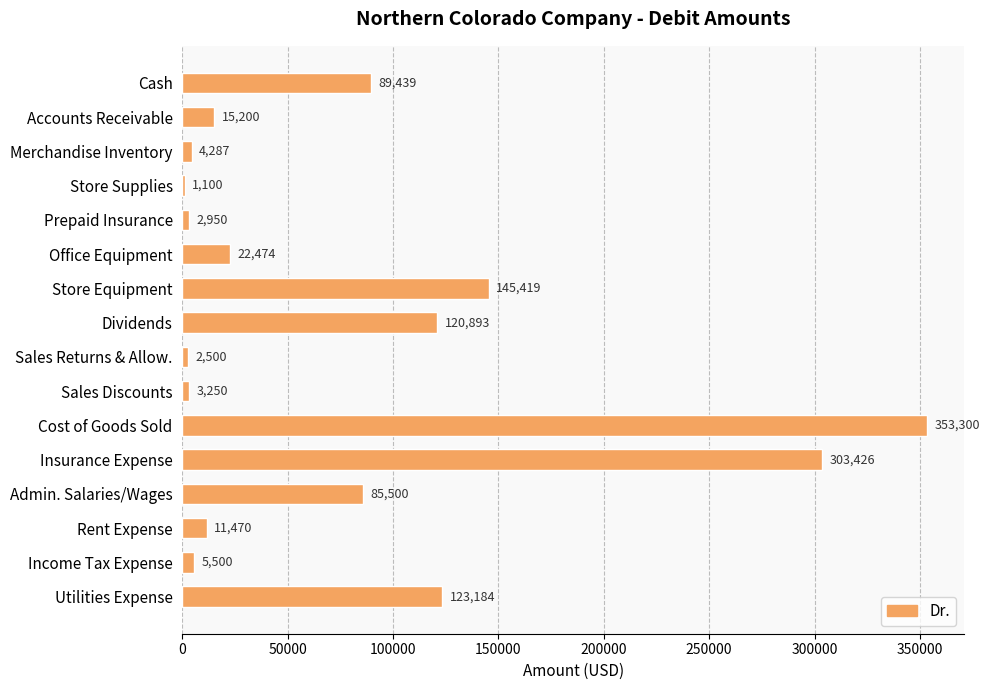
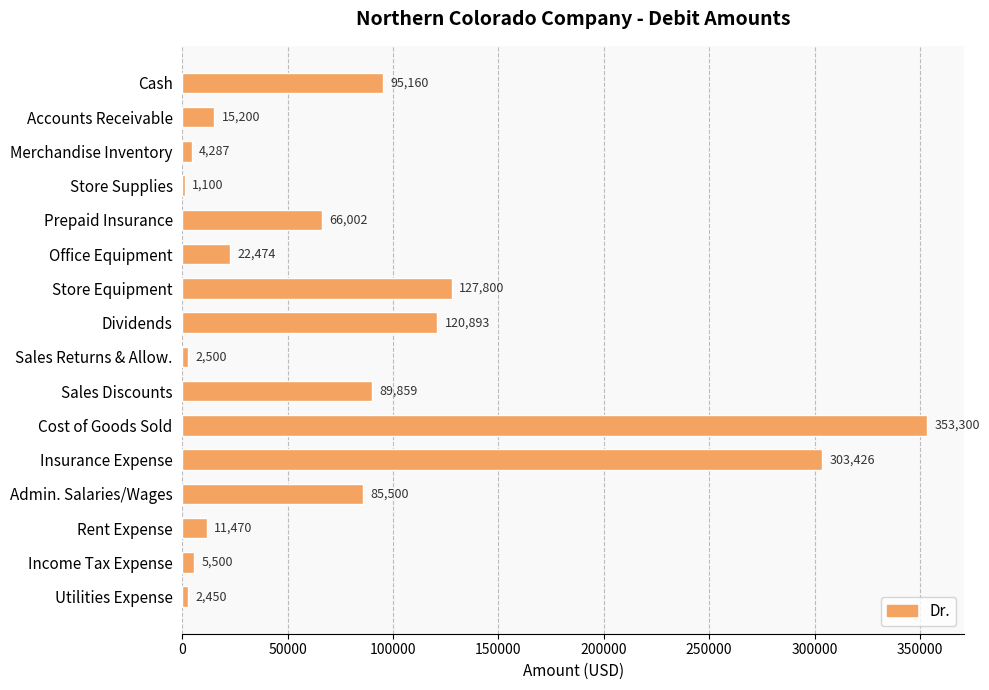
Cash: 89,439 -> 95,160
Prepaid Insurance: 2,950 -> 66,002
Store Equipment: 145,419 -> 127,800
Sales Discounts: 3,250 -> 89,859
Utilities Expense: 123,184 -> 2,450
